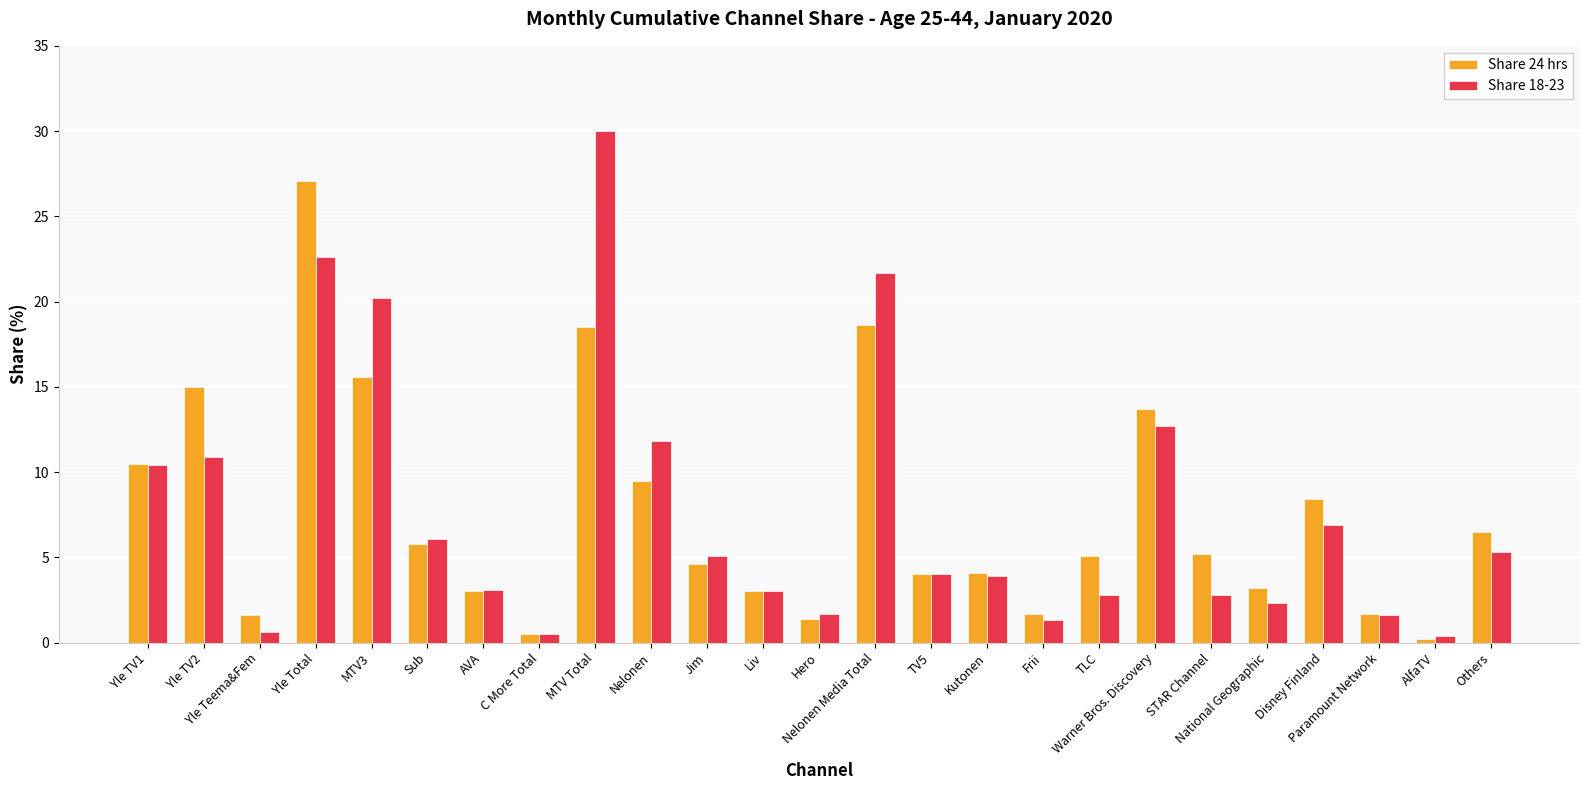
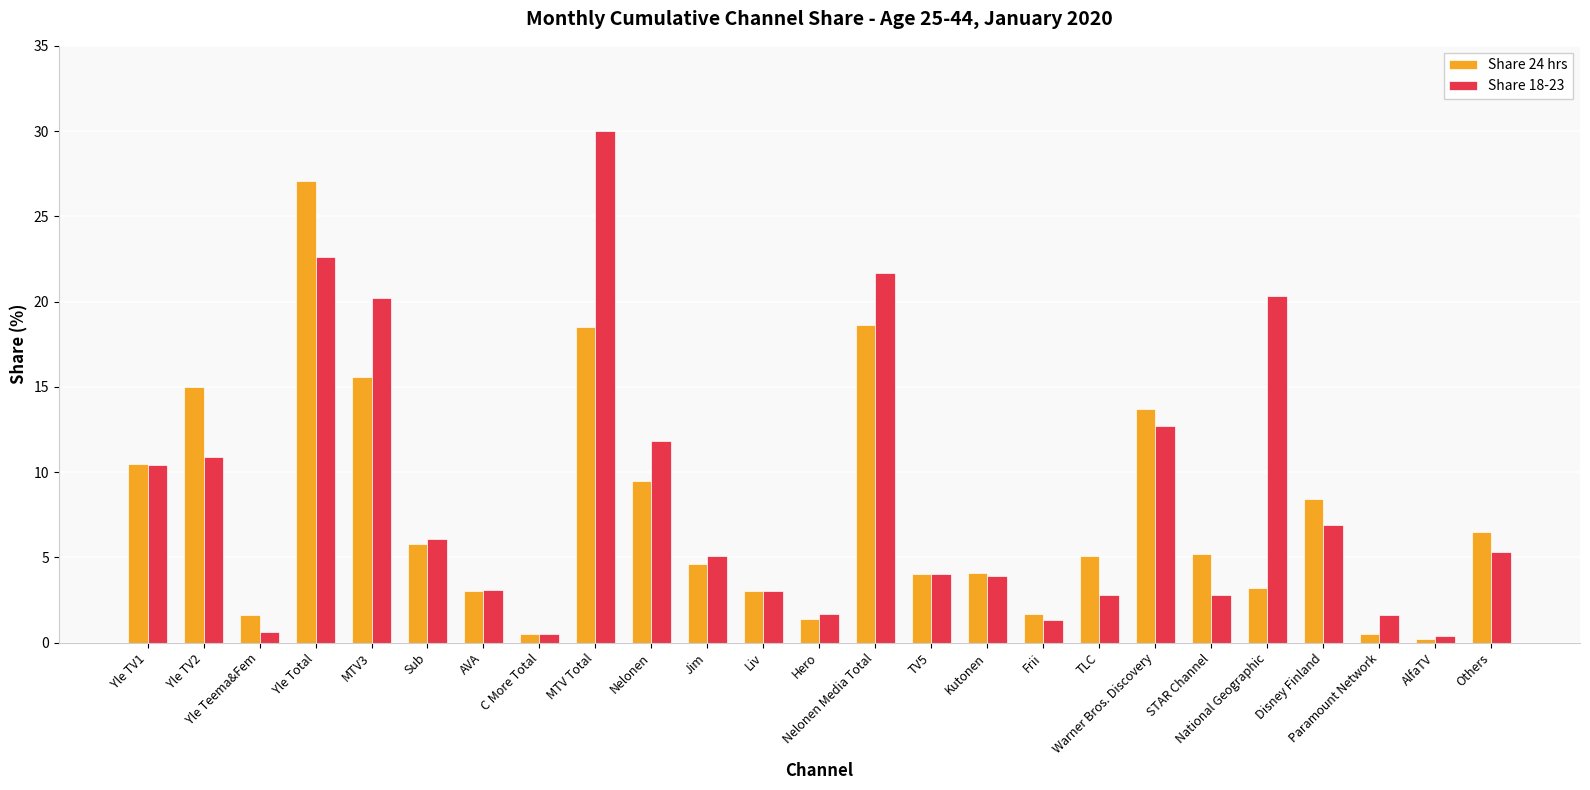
Share 18-23, National Geographic: 2.3 -> 20.3
Share 24 hrs, Paramount Network: 1.7 -> 0.5
